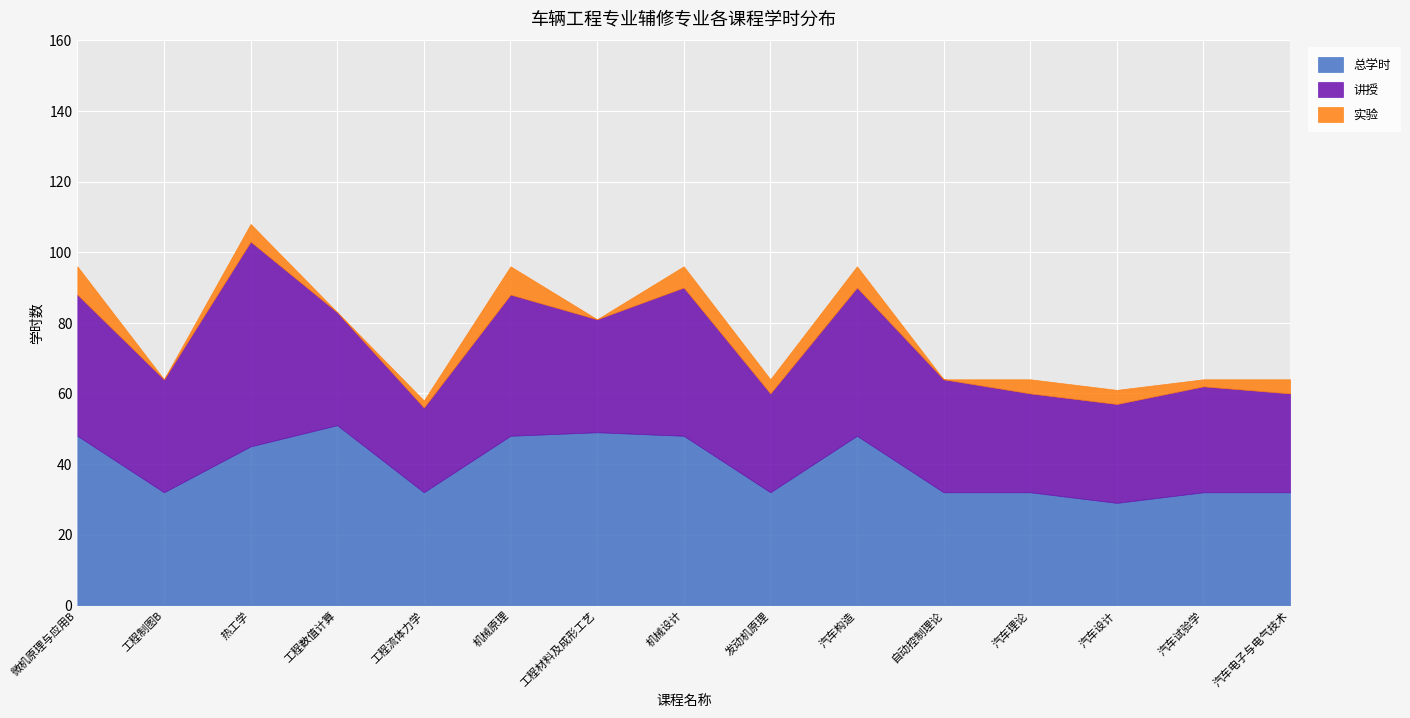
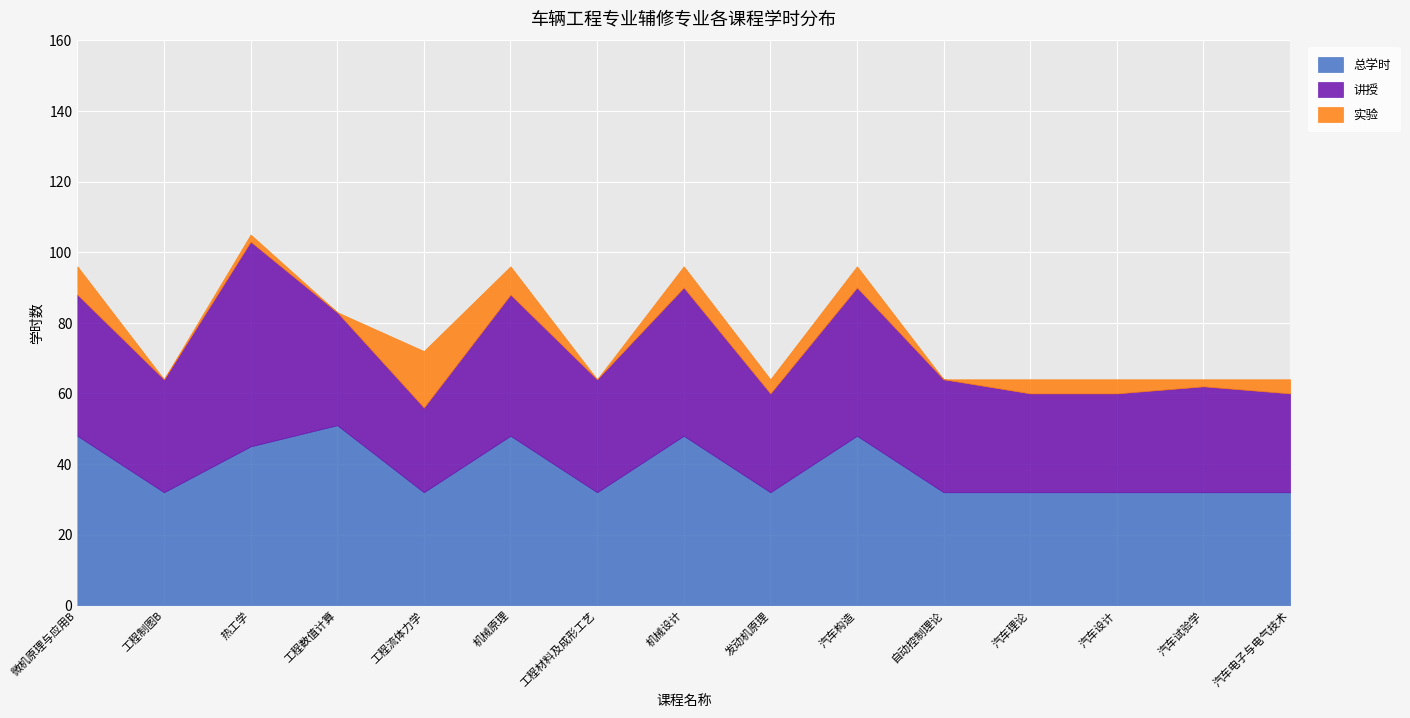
实验, 热工学: 5 -> 2
实验, 工程流体力学: 2 -> 16
总学时, 工程材料及成形工艺: 49 -> 32
总学时, 汽车设计: 29 -> 32
